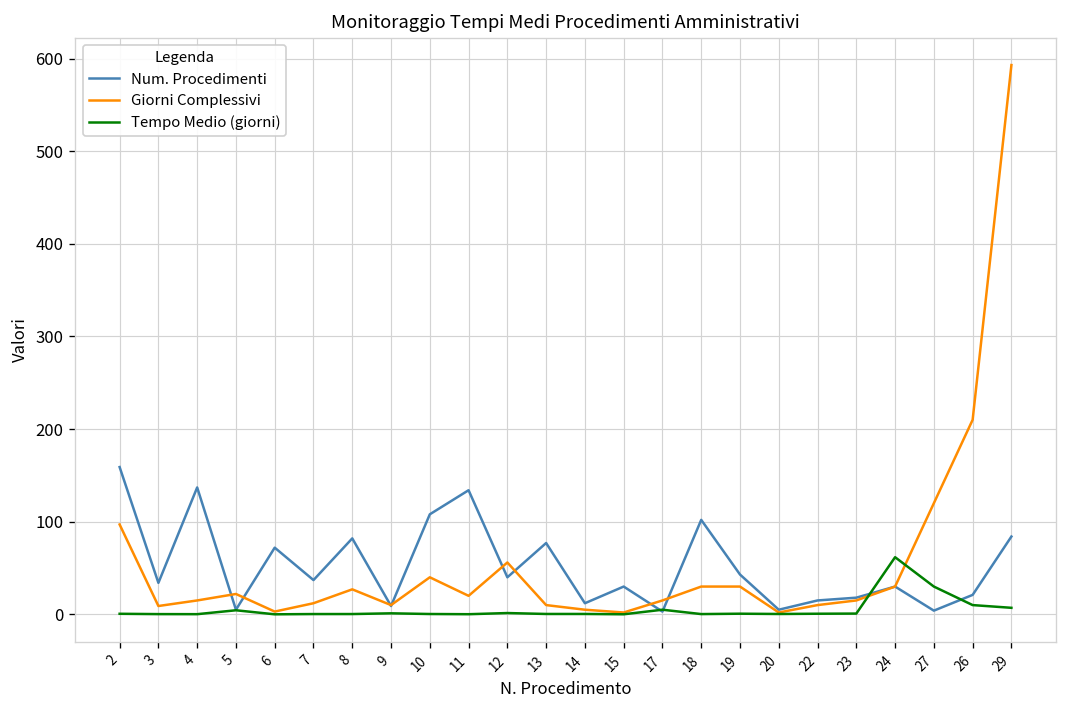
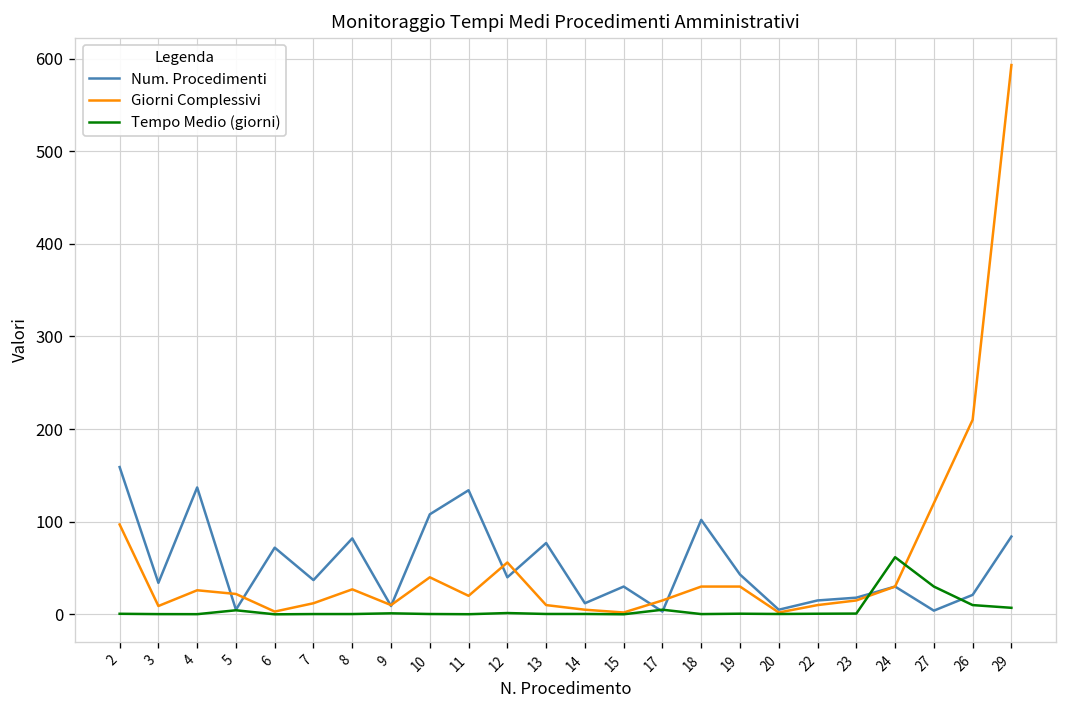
Giorni Complessivi, 4: 20 -> 30
